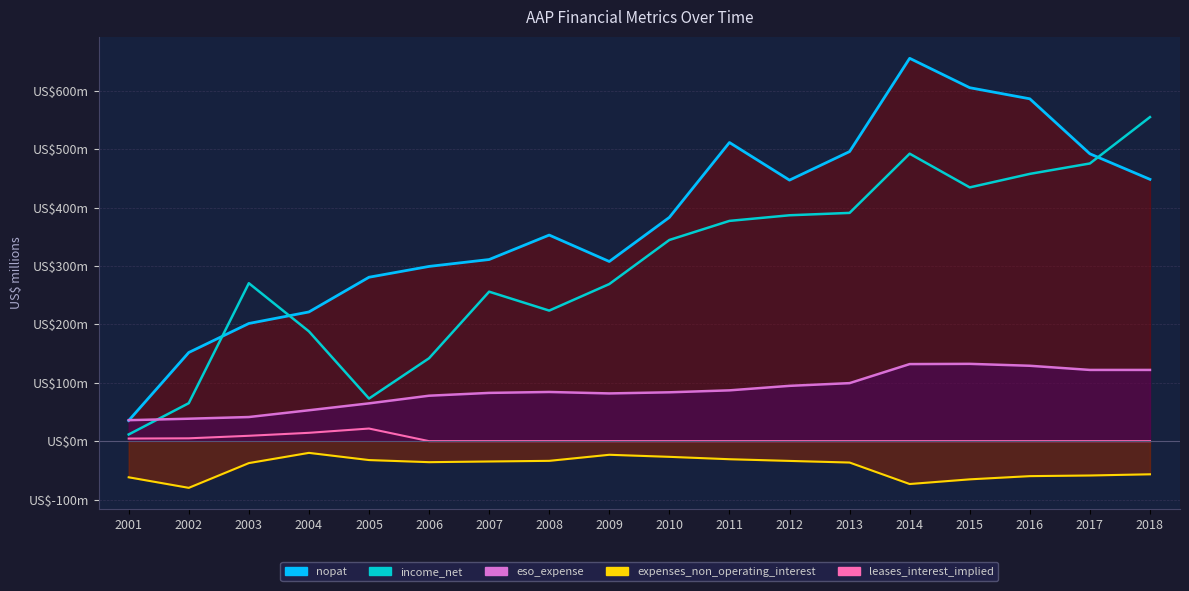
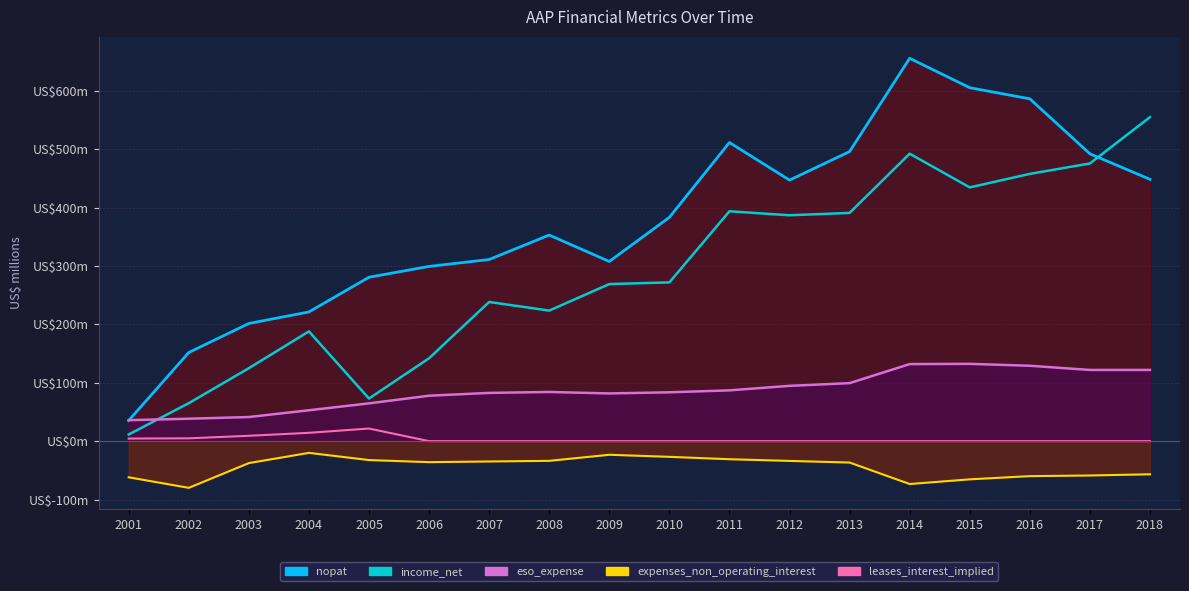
income_net, 2003: US$270m -> US$120m
income_net, 2007: US$260m -> US$240m
income_net, 2010: US$340m -> US$270m
income_net, 2011: US$380m -> US$390m
